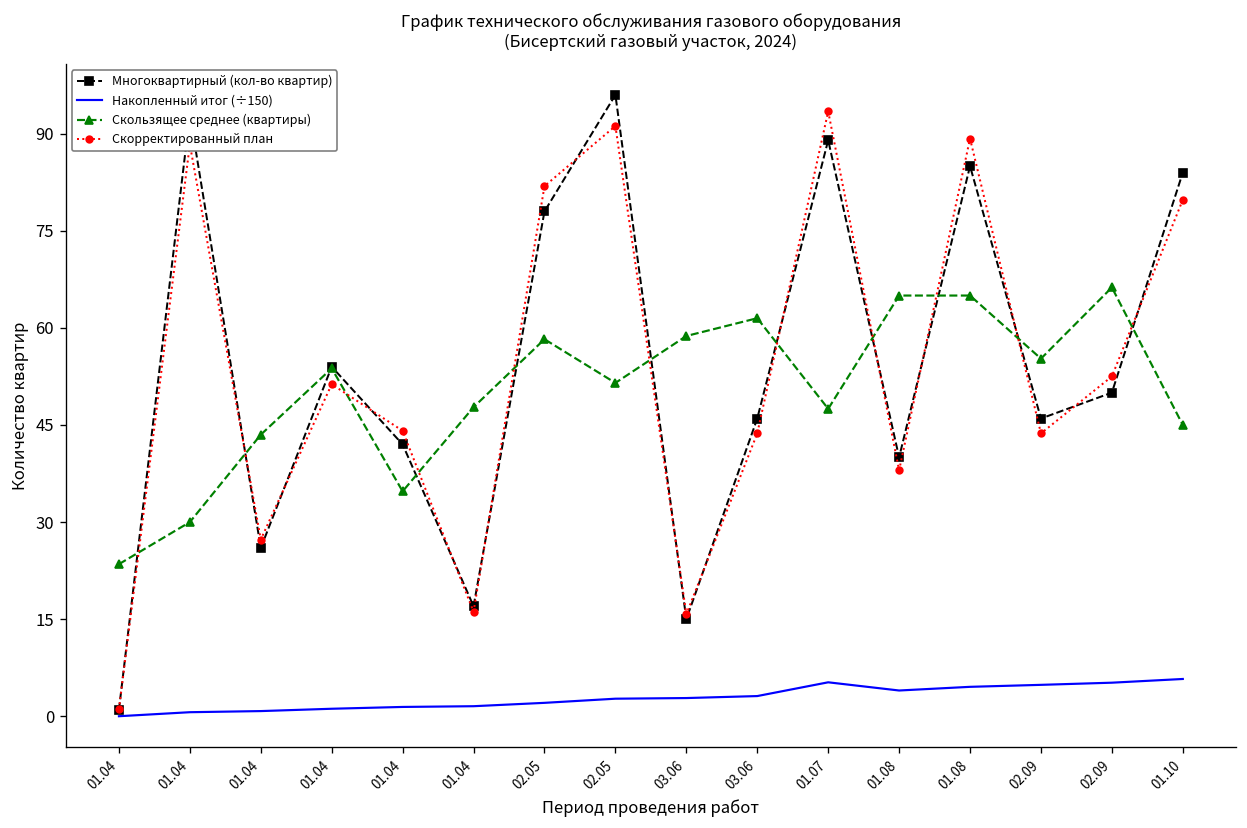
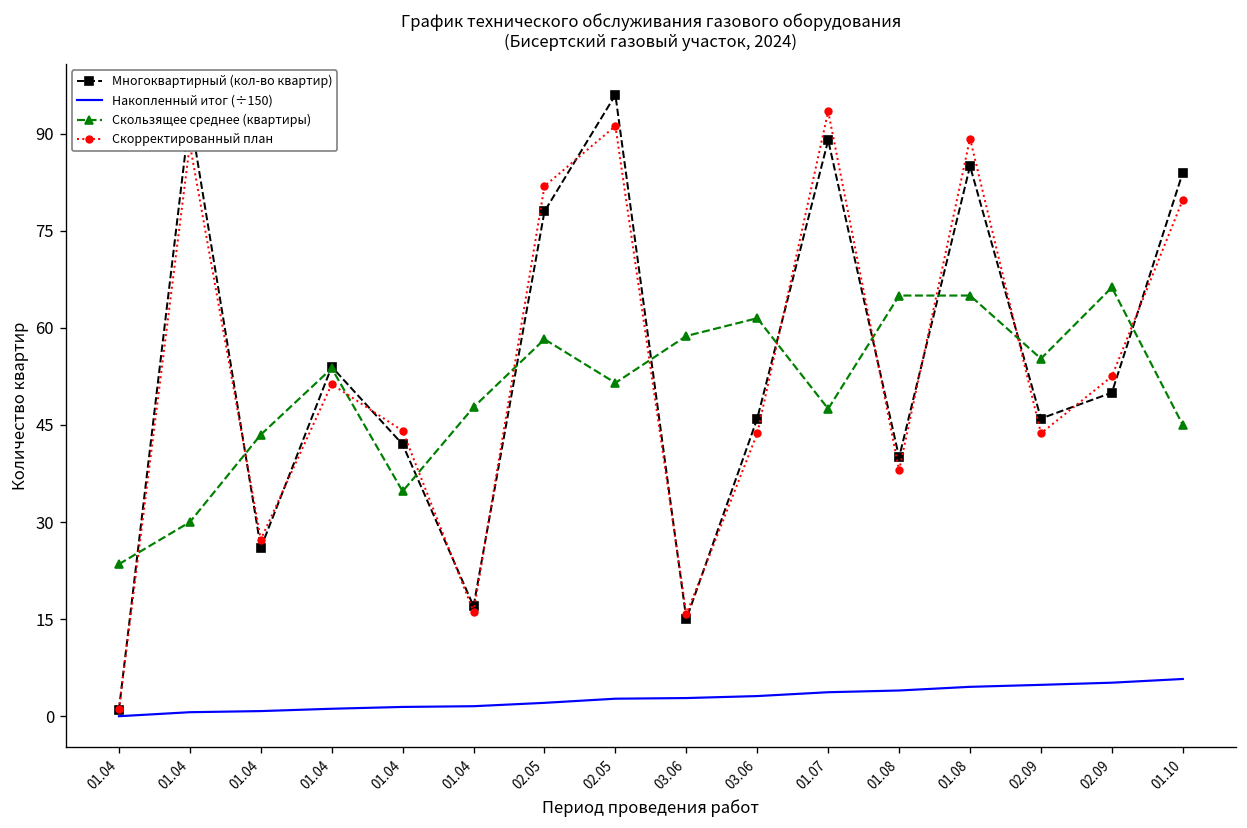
Накопленный итог (÷150), 01.07: 5 -> 4
